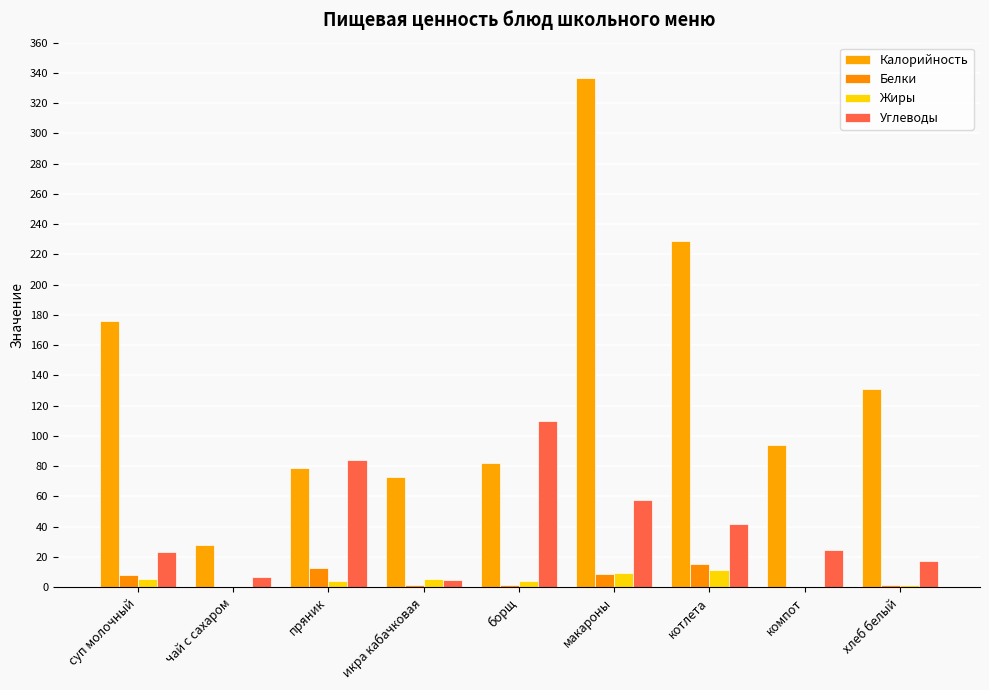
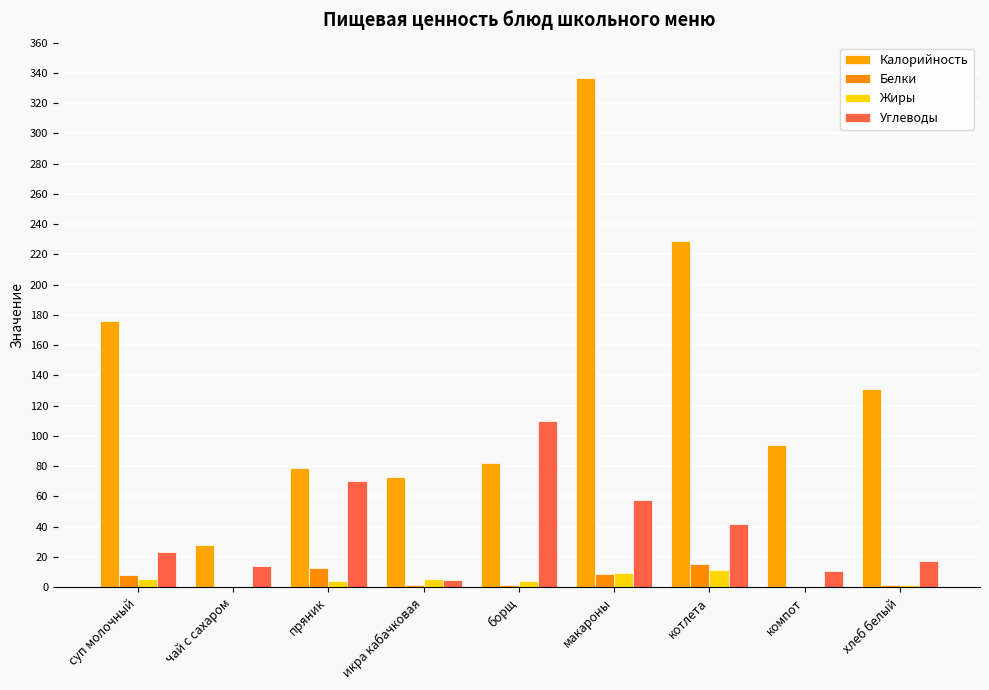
Углеводы, чай с сахаром: 7 -> 14
Углеводы, пряник: 84 -> 70
Углеводы, компот: 25 -> 10
